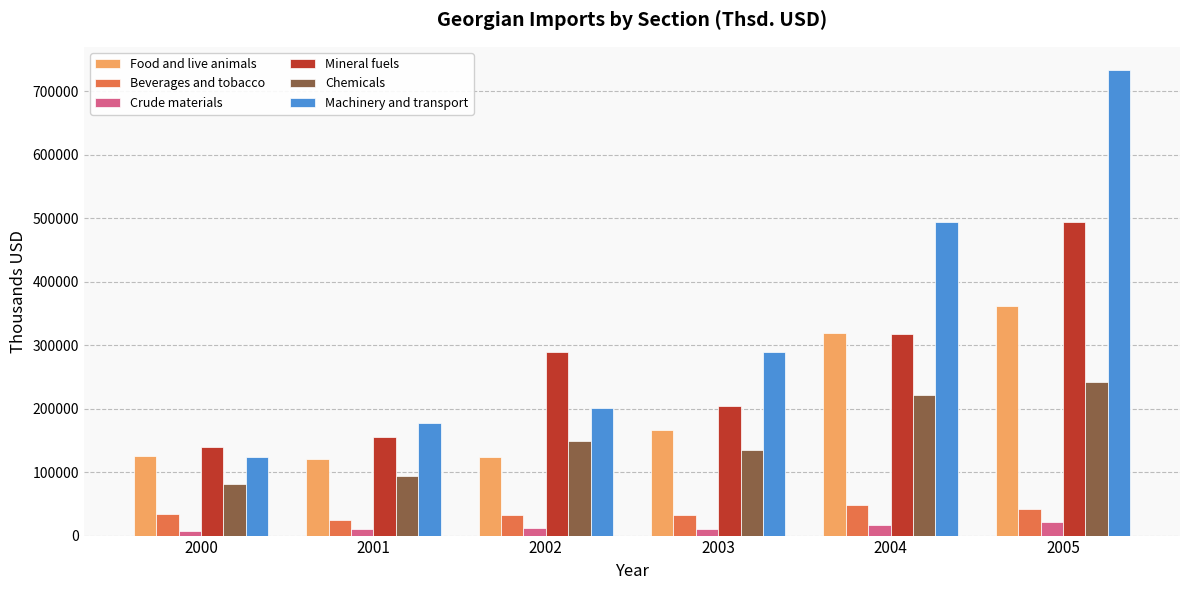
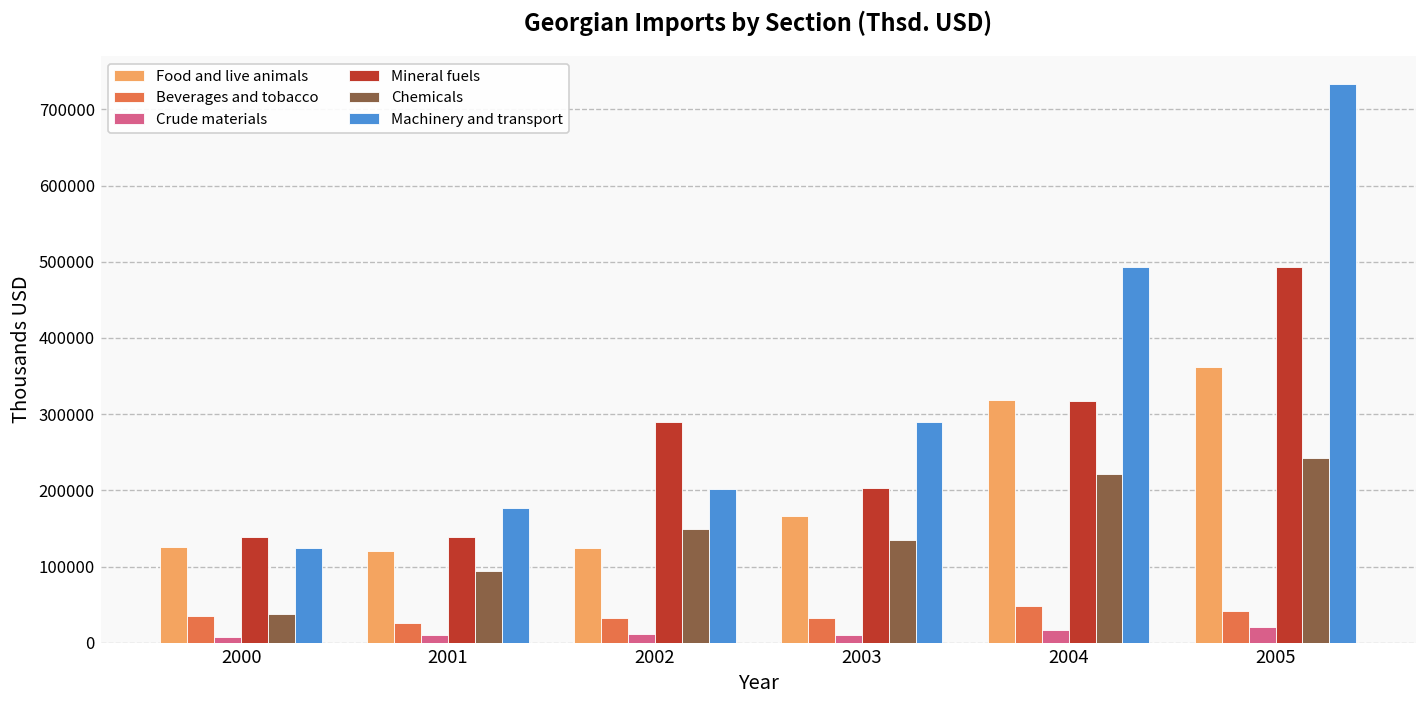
Chemicals, 2000: 80000 -> 40000
Mineral fuels, 2001: 160000 -> 140000
